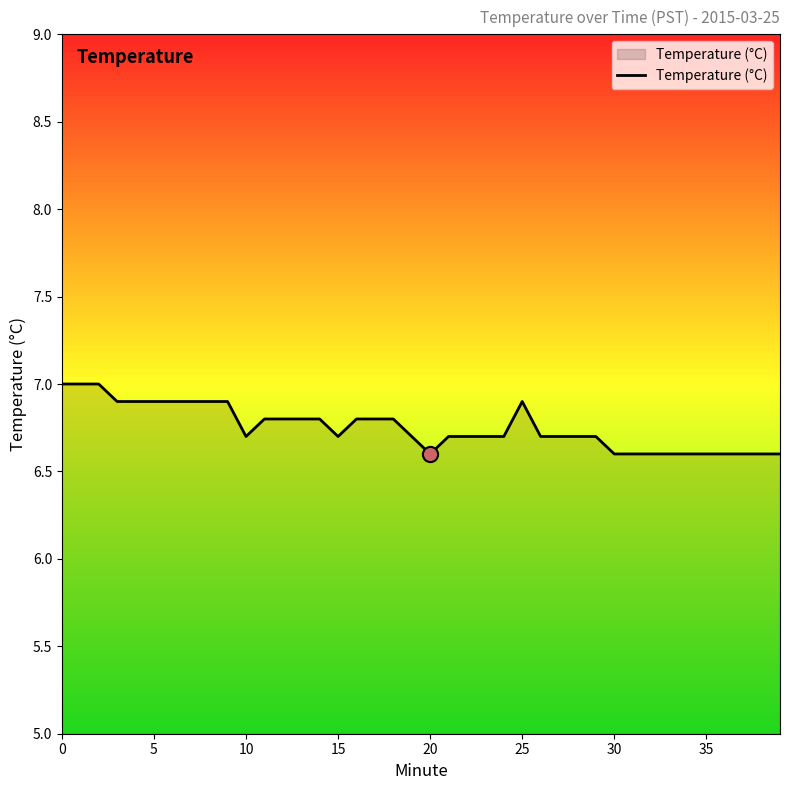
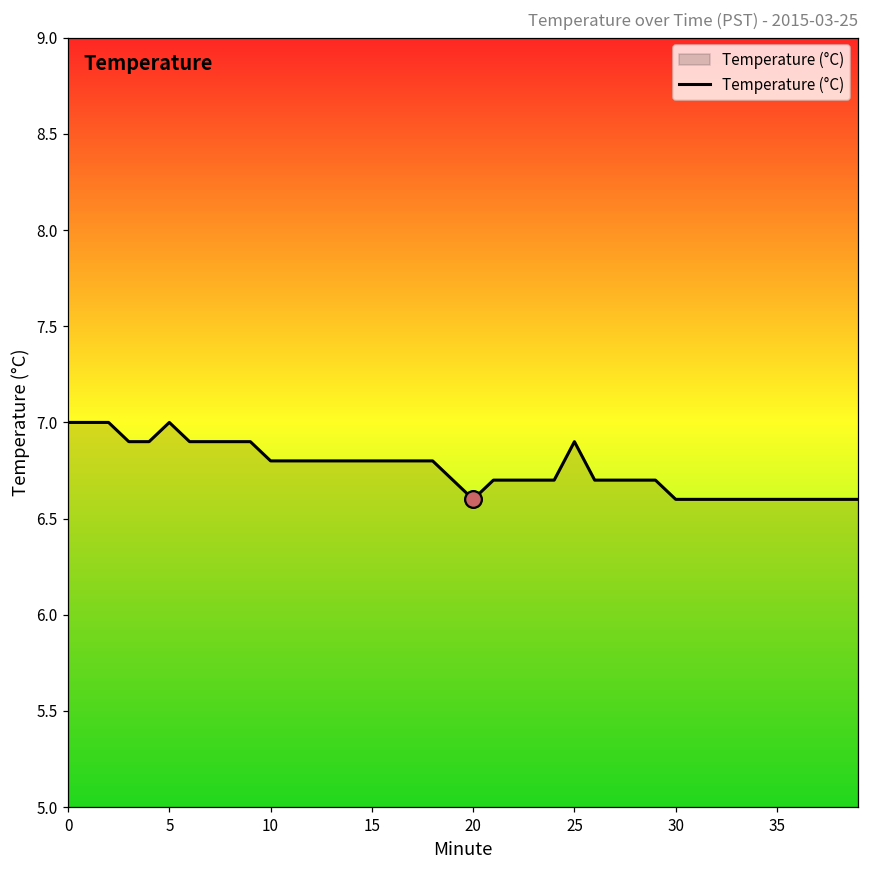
Temperature (°C), 5: 6.9 -> 7.0
Temperature (°C), 10: 6.7 -> 6.8
Temperature (°C), 15: 6.7 -> 6.8
